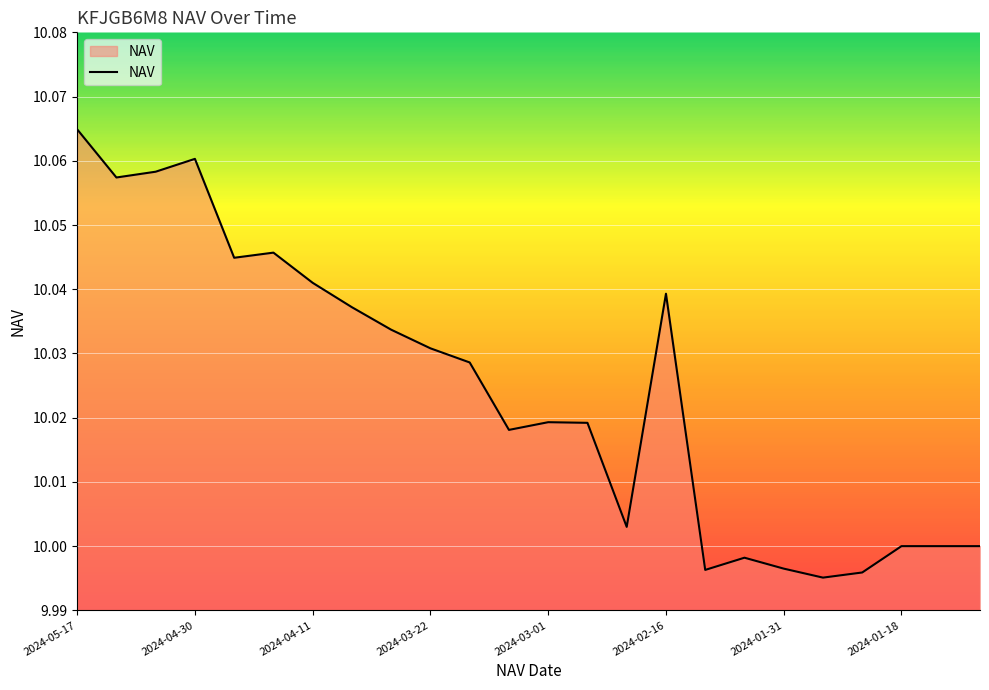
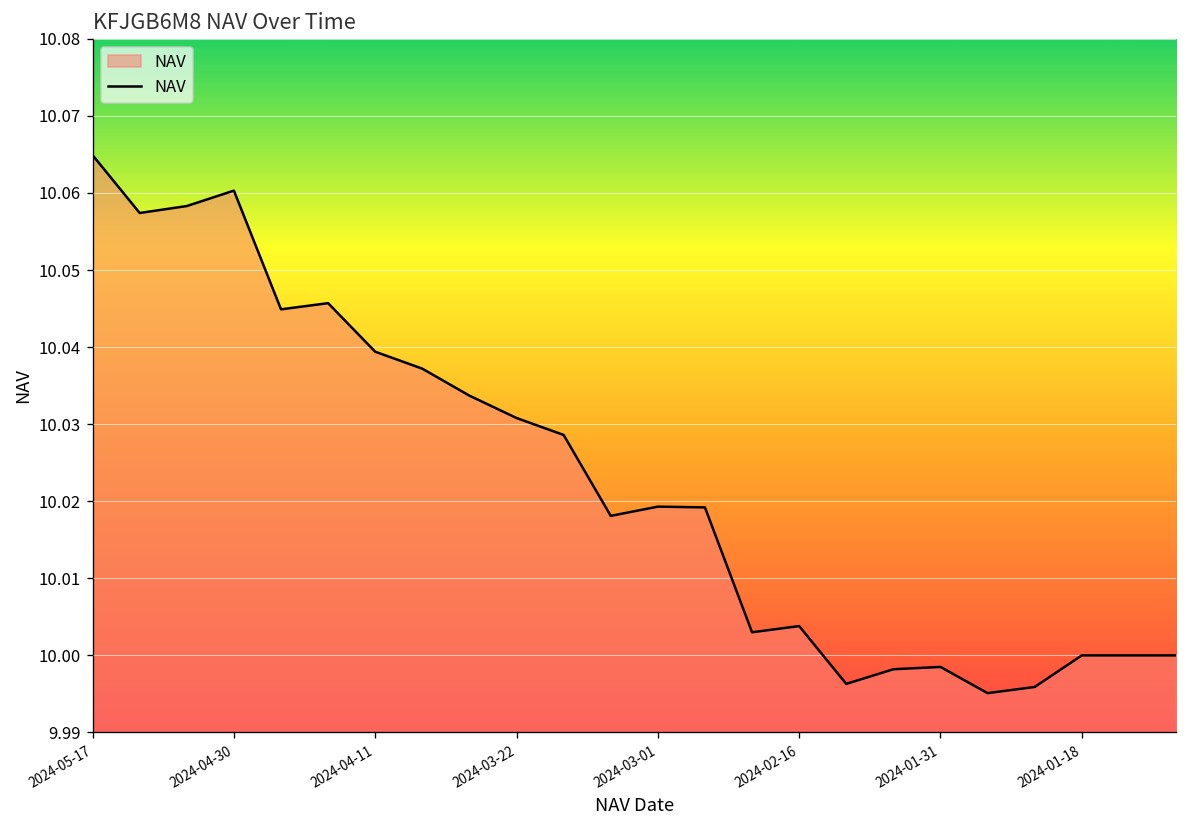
2024-04-11: 10.041 -> 10.039
2024-02-16: 10.039 -> 10.004
2024-01-31: 9.997 -> 9.999
